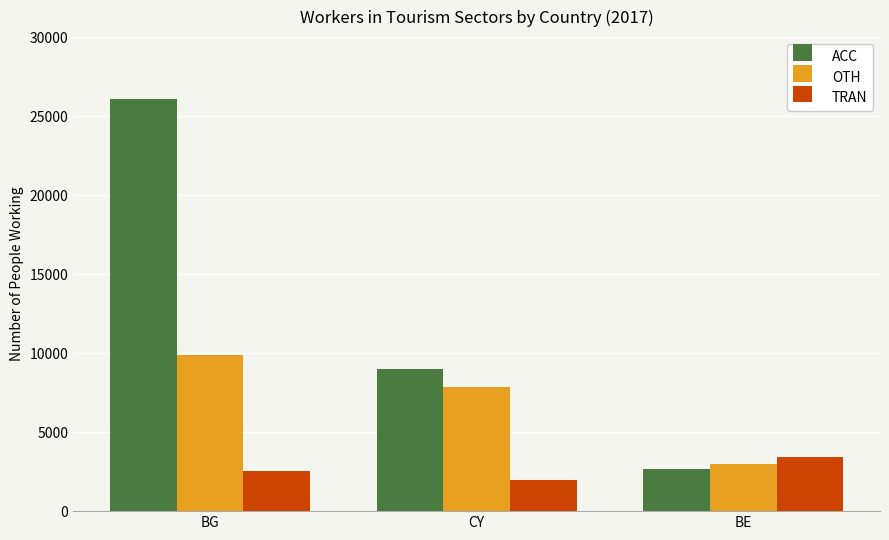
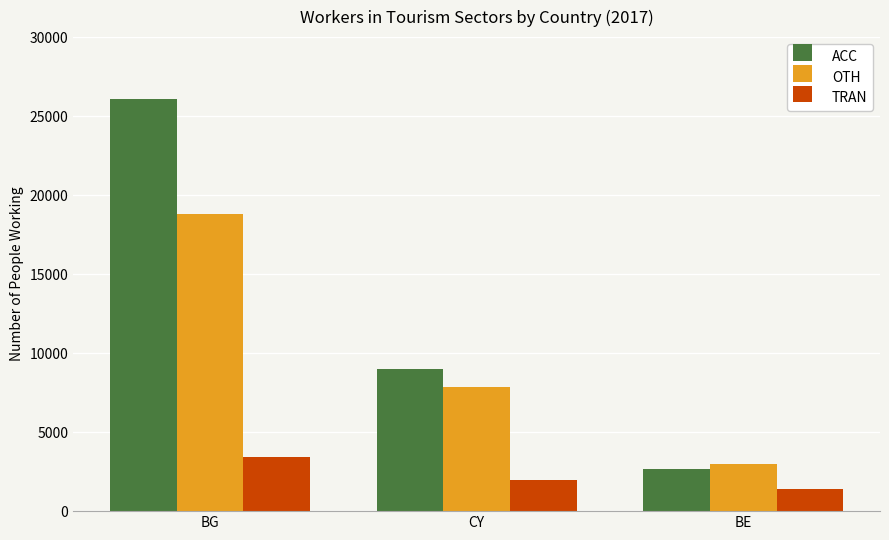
OTH, BG: 9900 -> 18800
TRAN, BG: 2600 -> 3400
TRAN, BE: 3400 -> 1400
